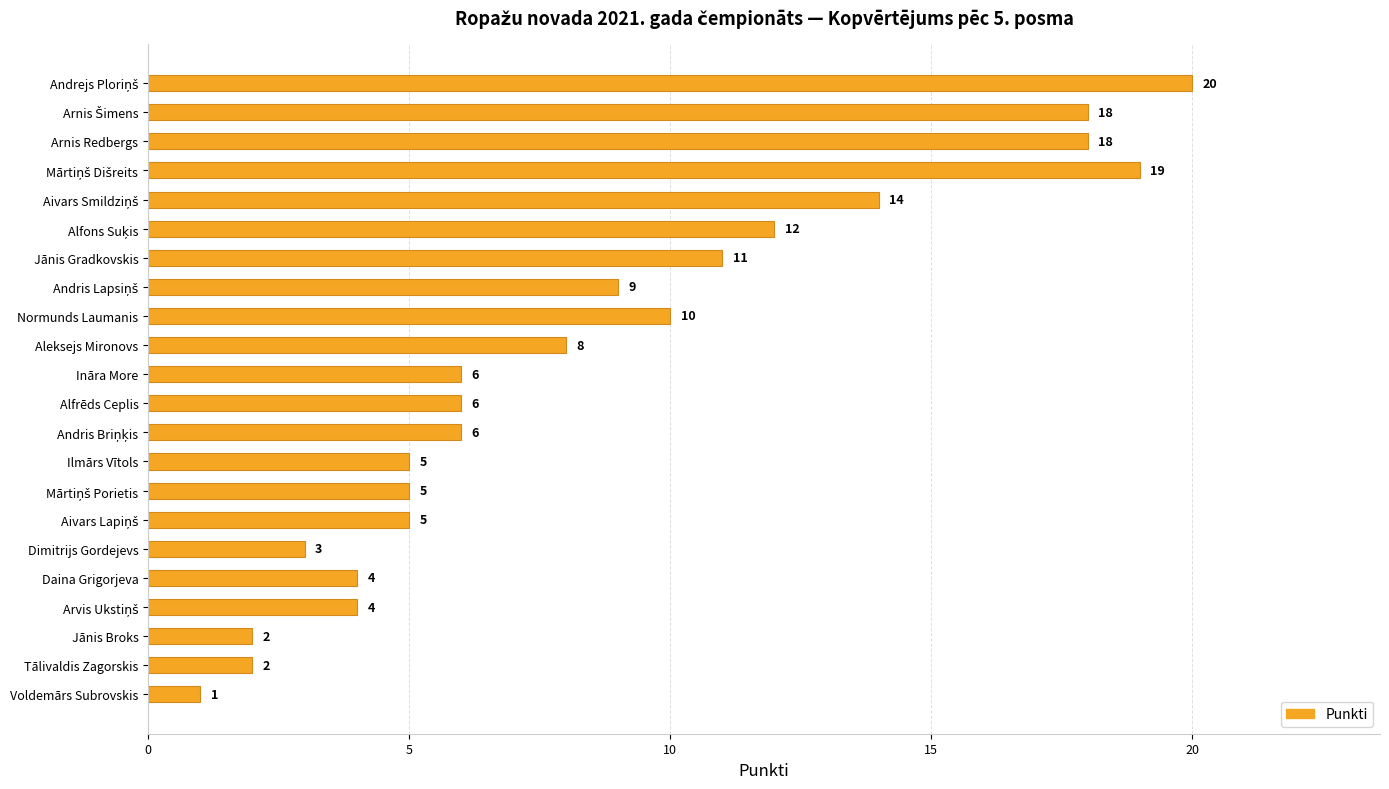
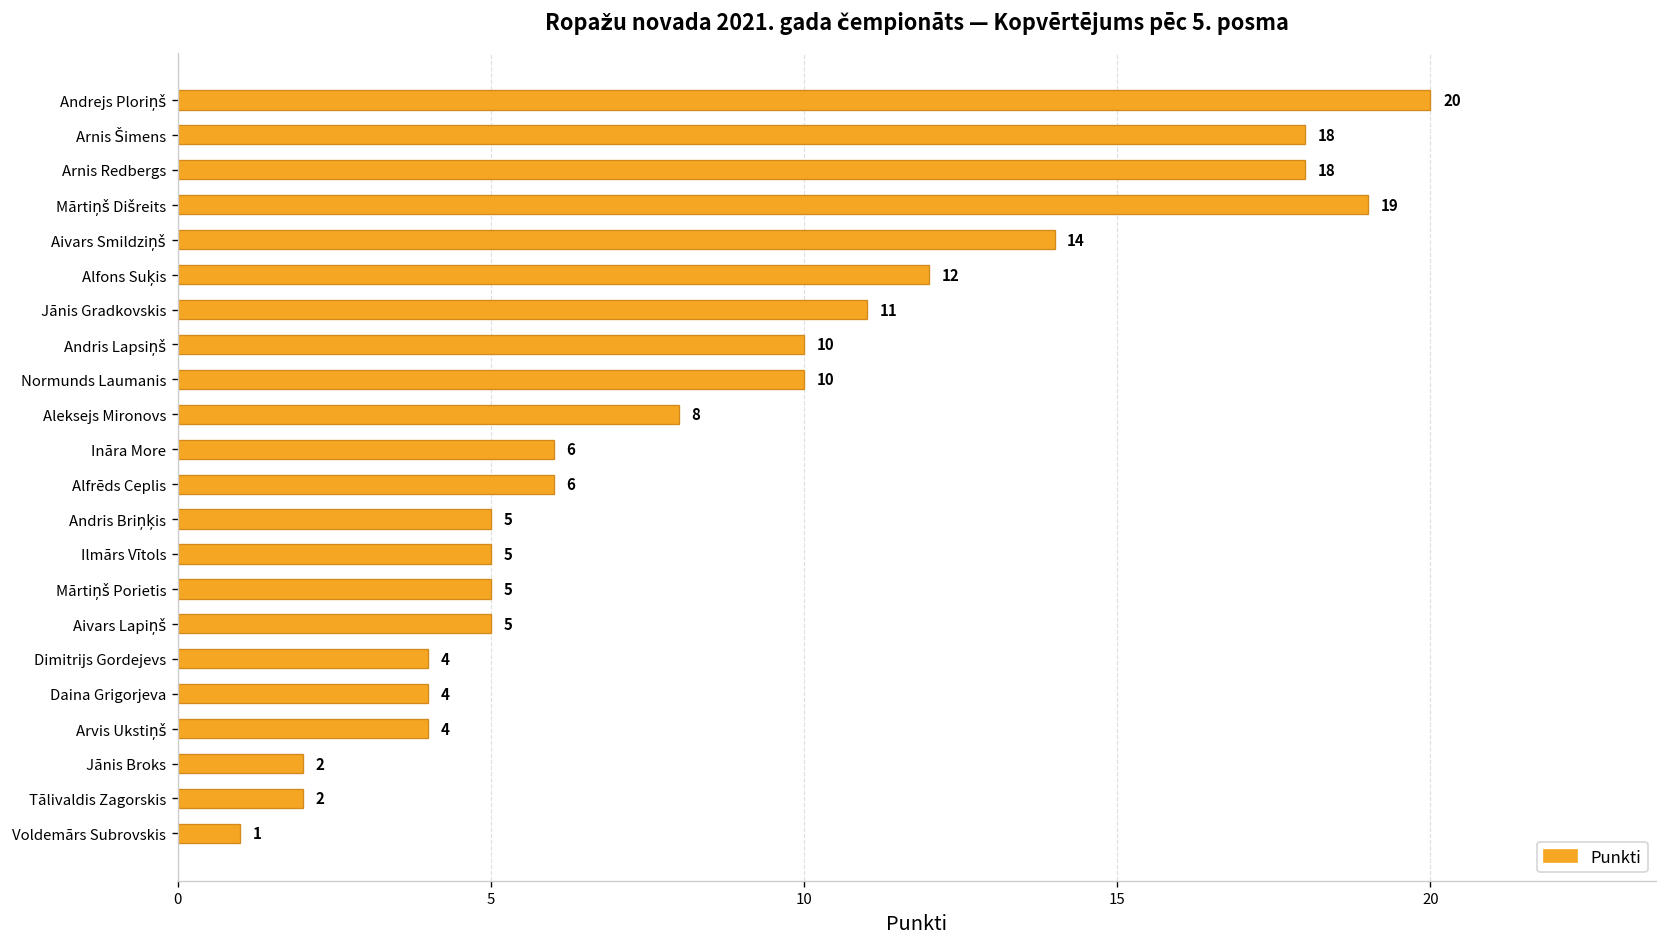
Andris Lapsiņš: 9 -> 10
Andris Briņķis: 6 -> 5
Dimitrijs Gordejevs: 3 -> 4
